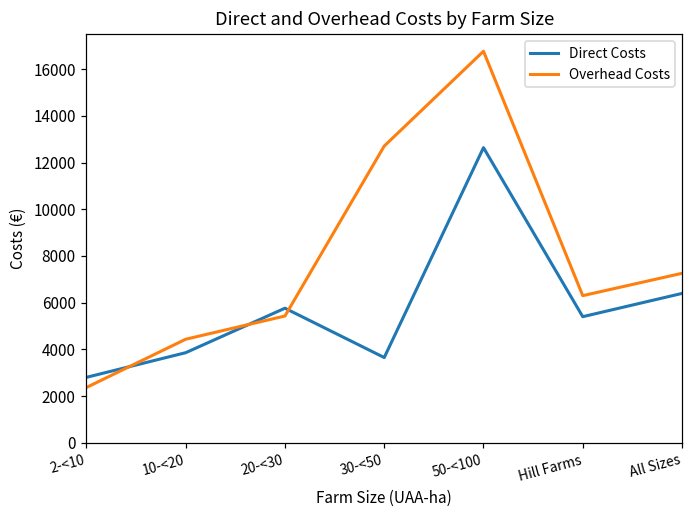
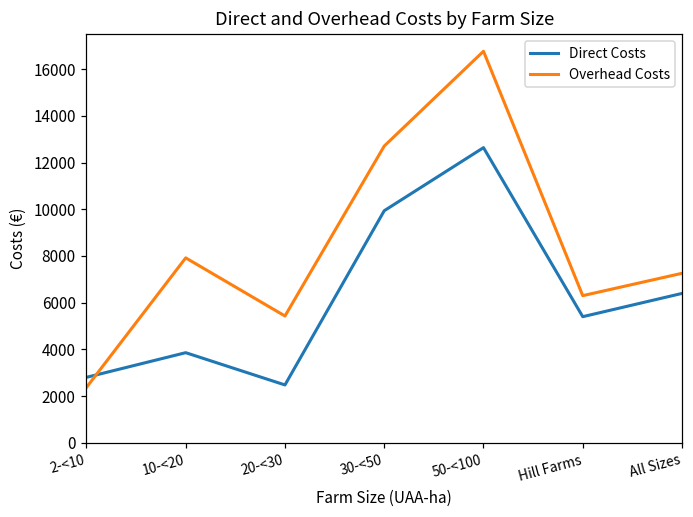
Overhead Costs, 10-<20: 4400 -> 7900
Direct Costs, 20-<30: 5800 -> 2500
Direct Costs, 30-<50: 3600 -> 9900
